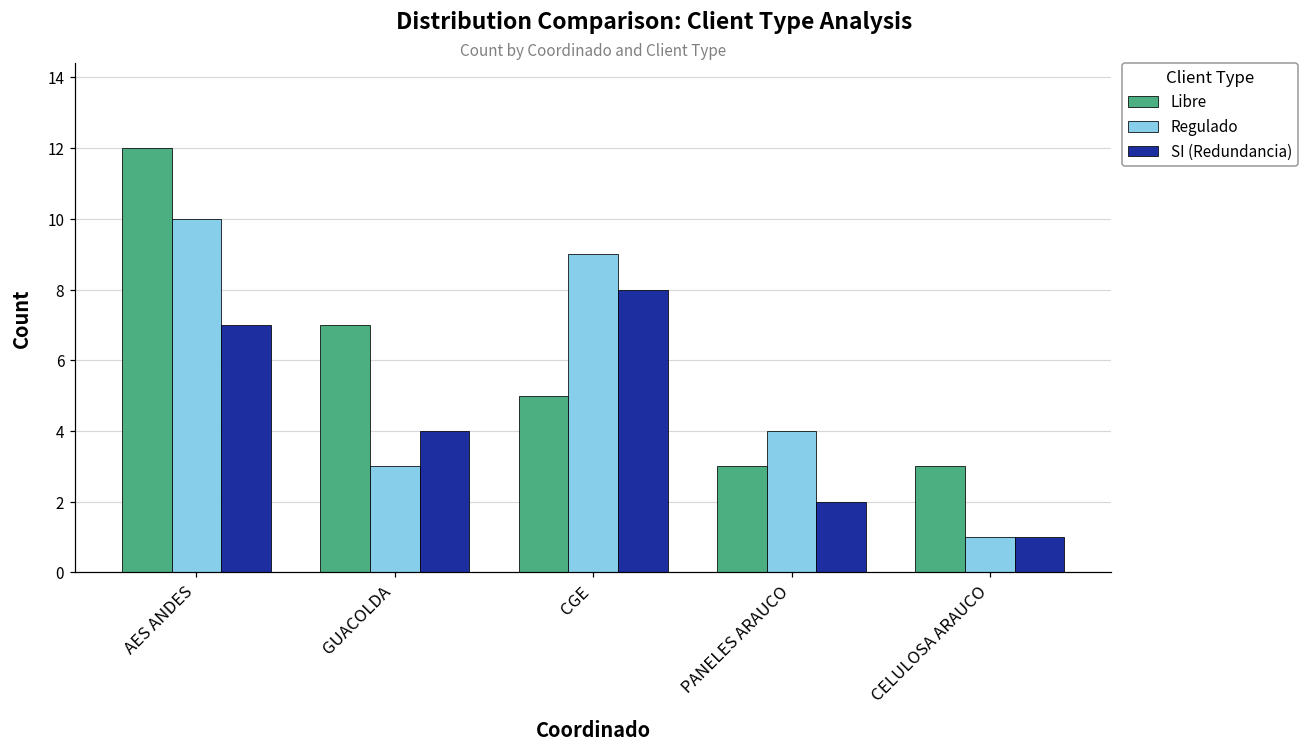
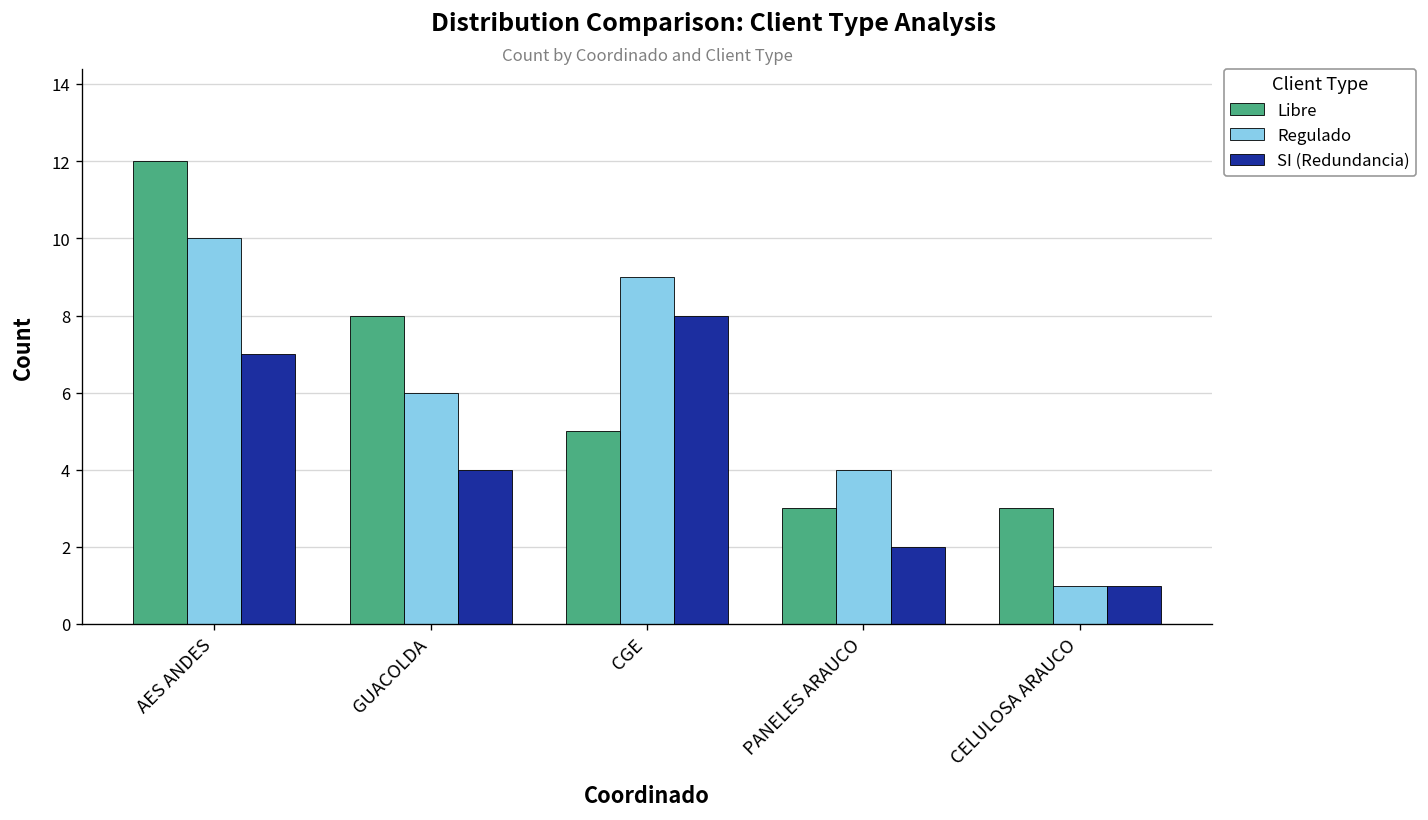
Libre, GUACOLDA: 7 -> 8
Regulado, GUACOLDA: 3 -> 6
